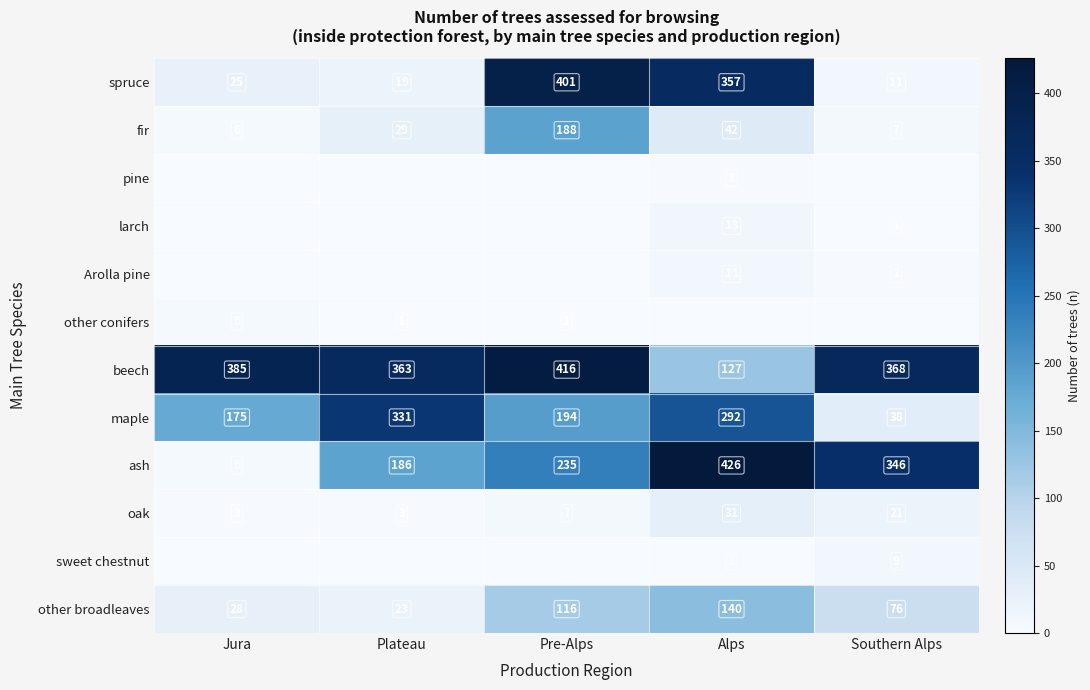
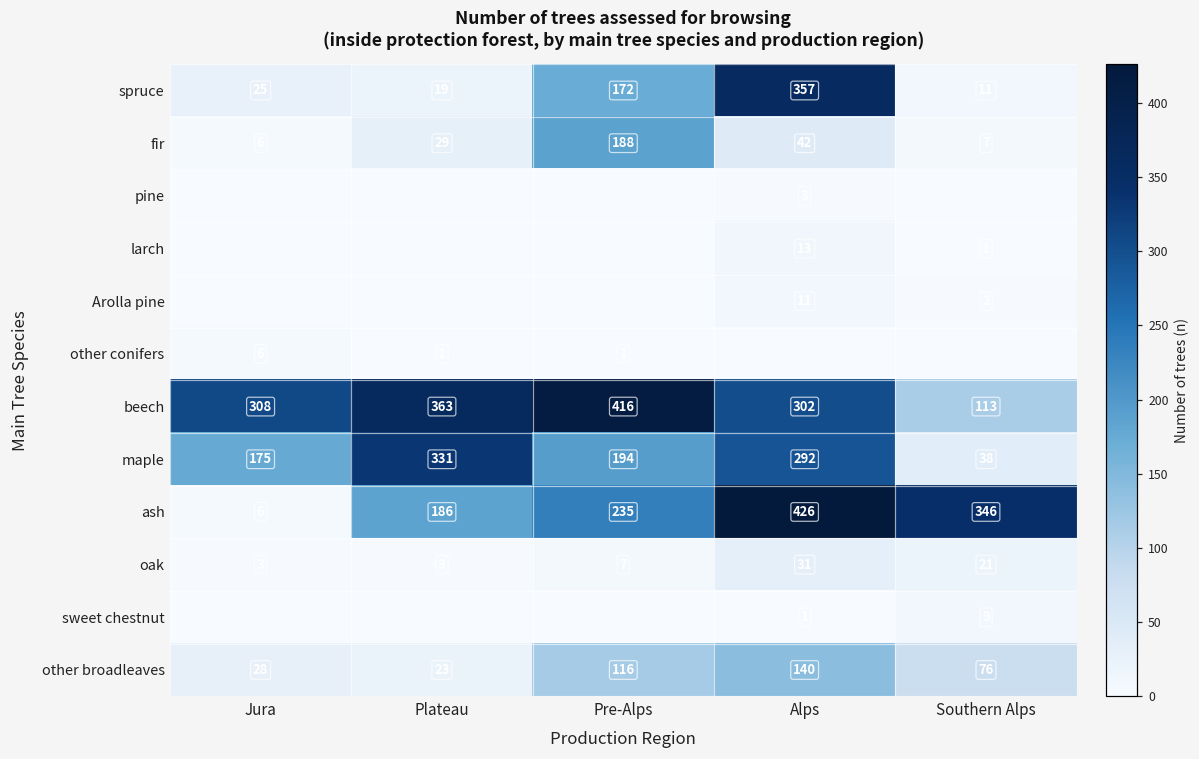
spruce, Pre-Alps: 401 -> 172
beech, Jura: 385 -> 308
beech, Alps: 127 -> 302
beech, Southern Alps: 368 -> 113
